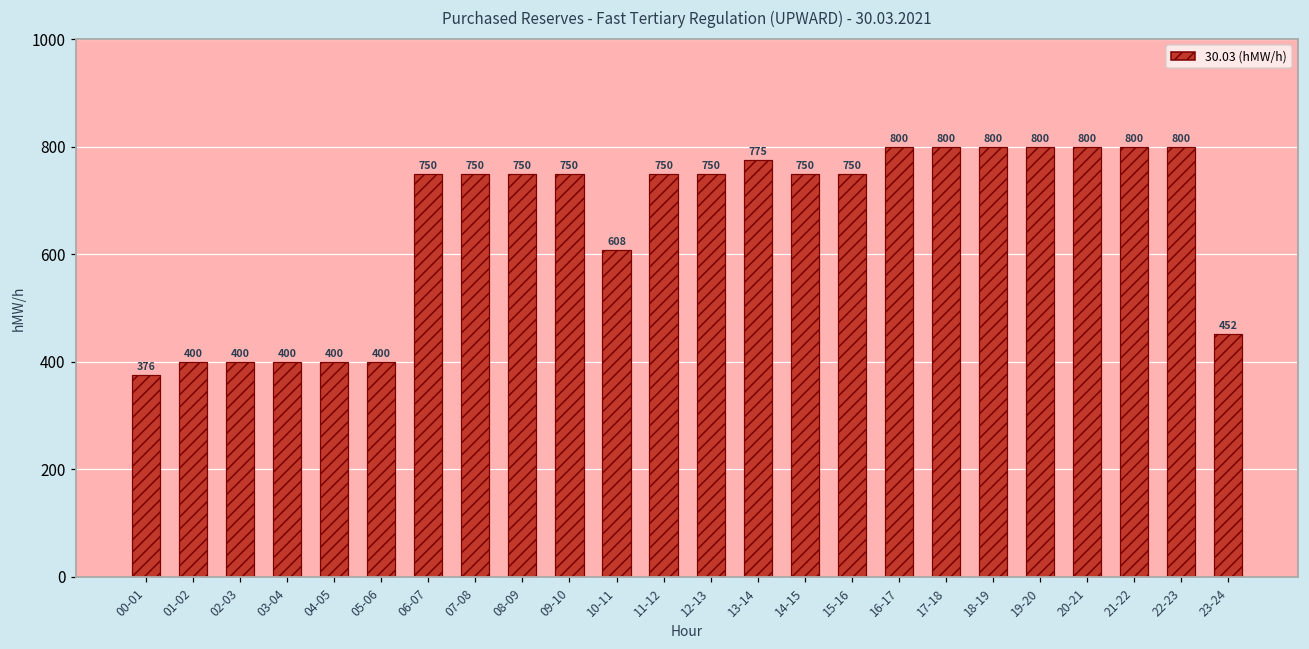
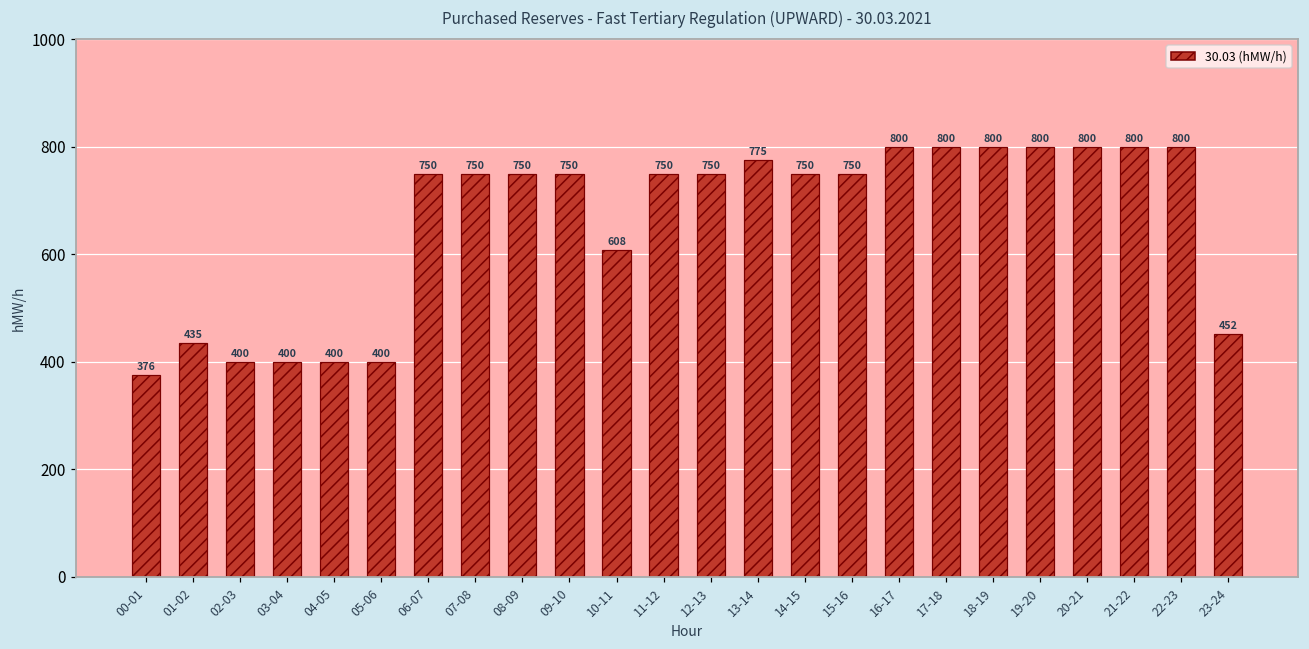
01-02: 400 -> 435
